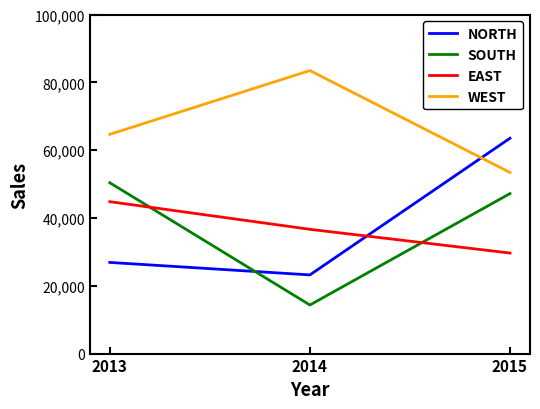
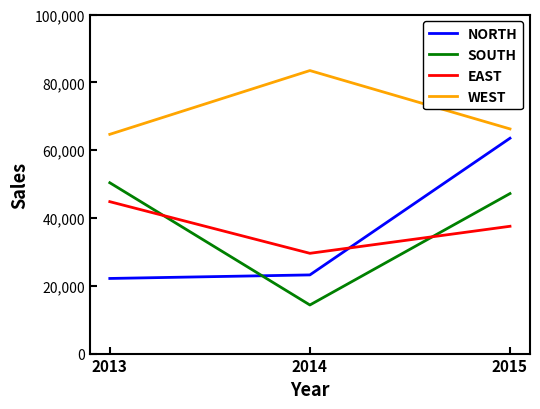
NORTH, 2013: 27,000 -> 22,000
EAST, 2014: 37,000 -> 30,000
EAST, 2015: 30,000 -> 38,000
WEST, 2015: 53,000 -> 66,000
